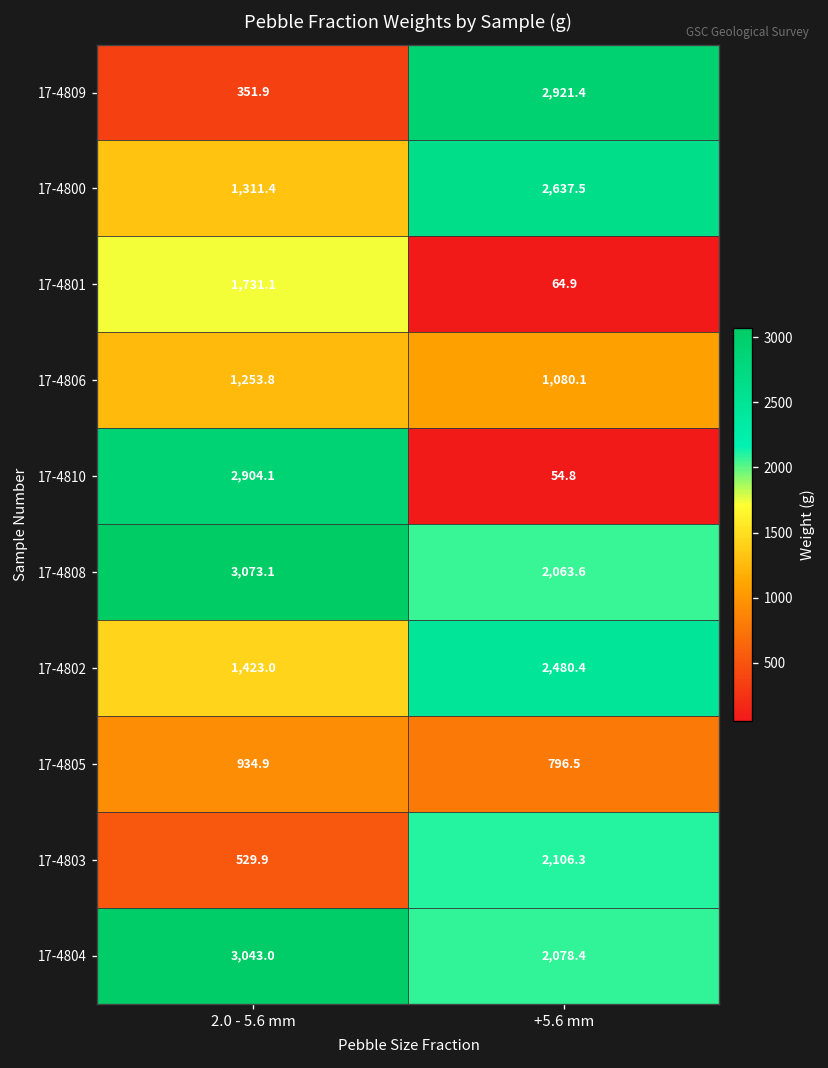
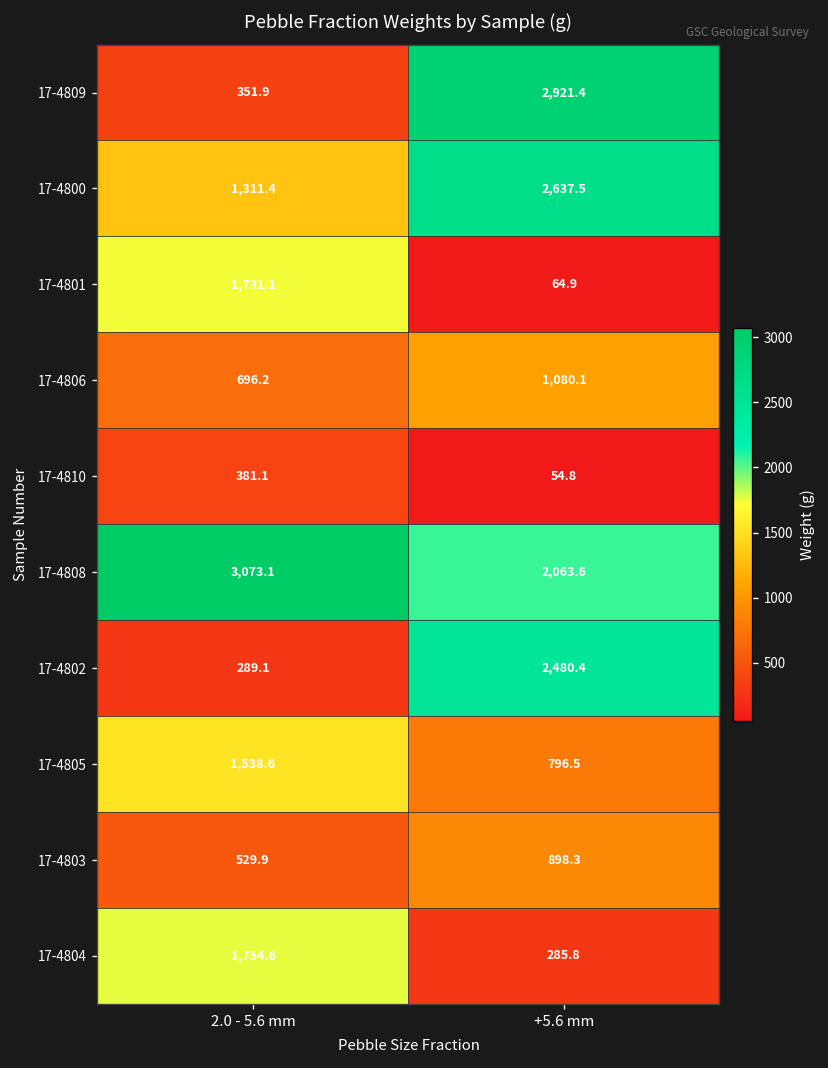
17-4806, 2.0 - 5.6 mm: 1,253.8 -> 696.2
17-4810, 2.0 - 5.6 mm: 2,904.1 -> 381.1
17-4802, 2.0 - 5.6 mm: 1,423.0 -> 289.1
17-4805, 2.0 - 5.6 mm: 934.9 -> 1,538.6
17-4803, +5.6 mm: 2,106.3 -> 898.3
17-4804, 2.0 - 5.6 mm: 3,043.0 -> 1,754.6
17-4804, +5.6 mm: 2,078.4 -> 285.8
